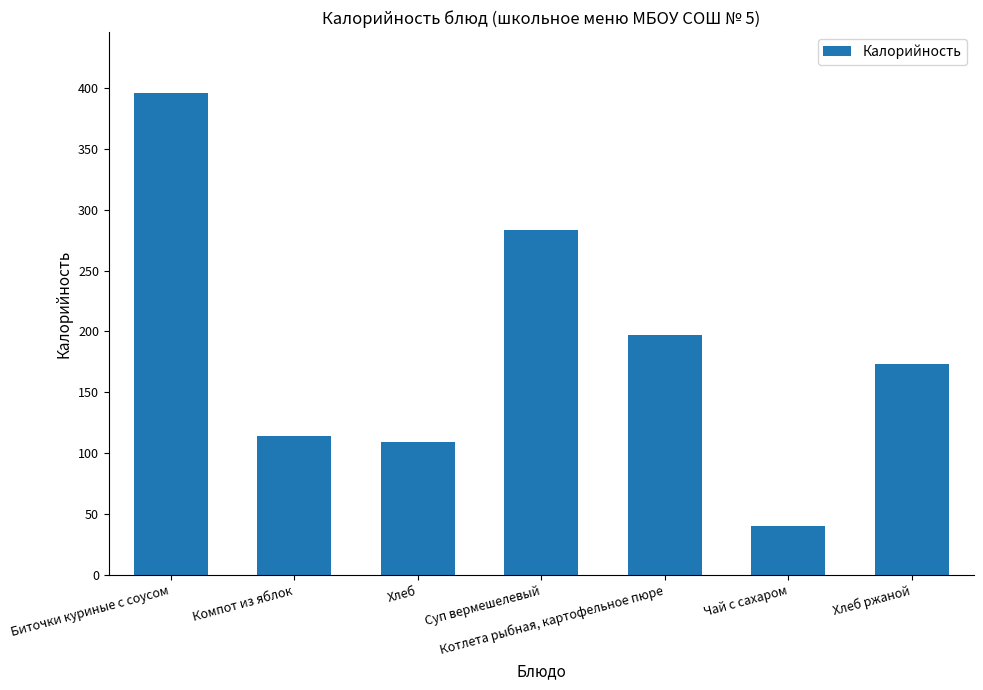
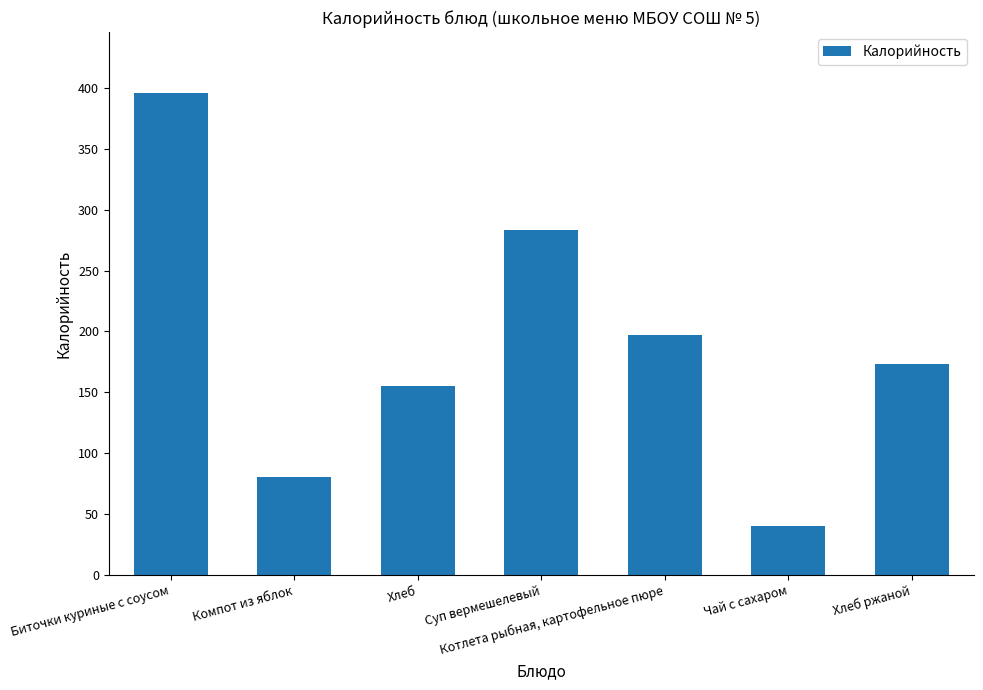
Компот из яблок: 114 -> 80
Хлеб: 109 -> 155
